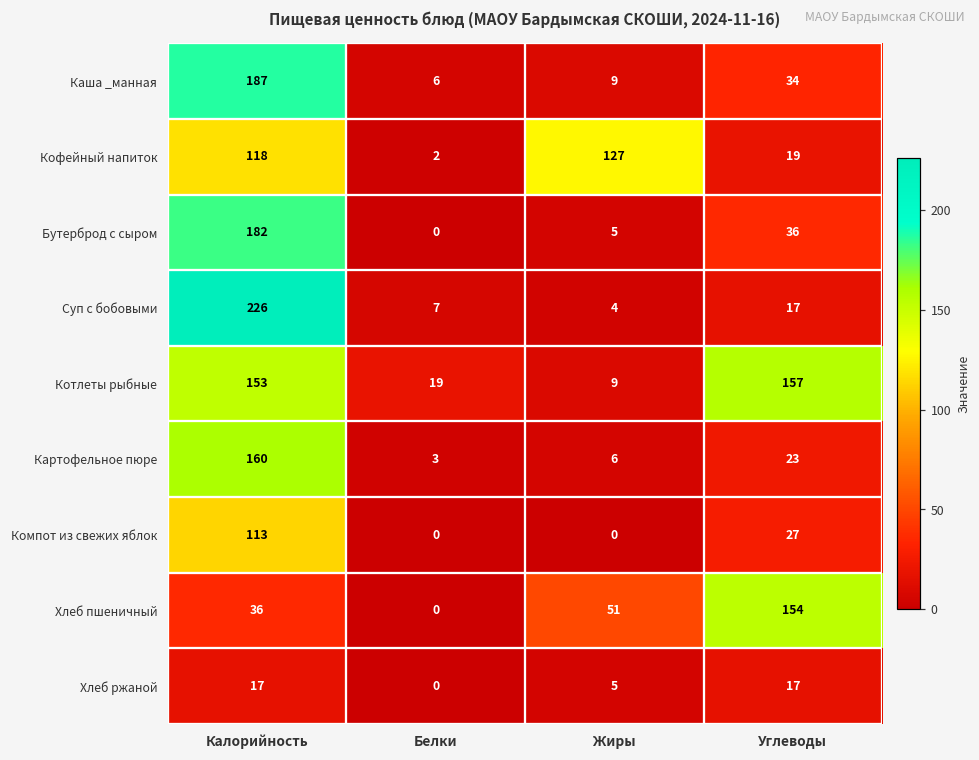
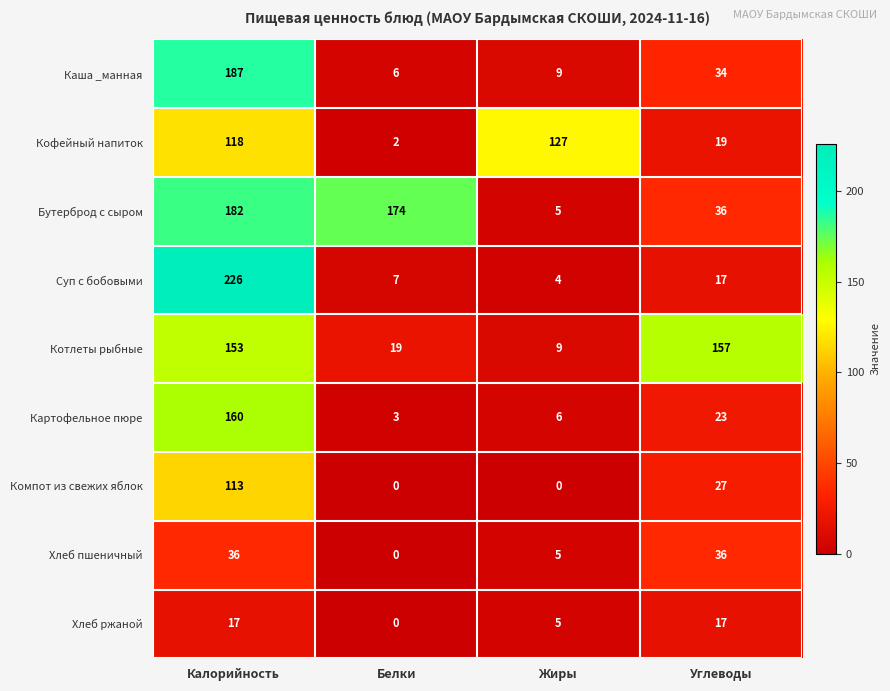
Бутерброд с сыром, Белки: 0 -> 174
Хлеб пшеничный, Жиры: 51 -> 5
Хлеб пшеничный, Углеводы: 154 -> 36
